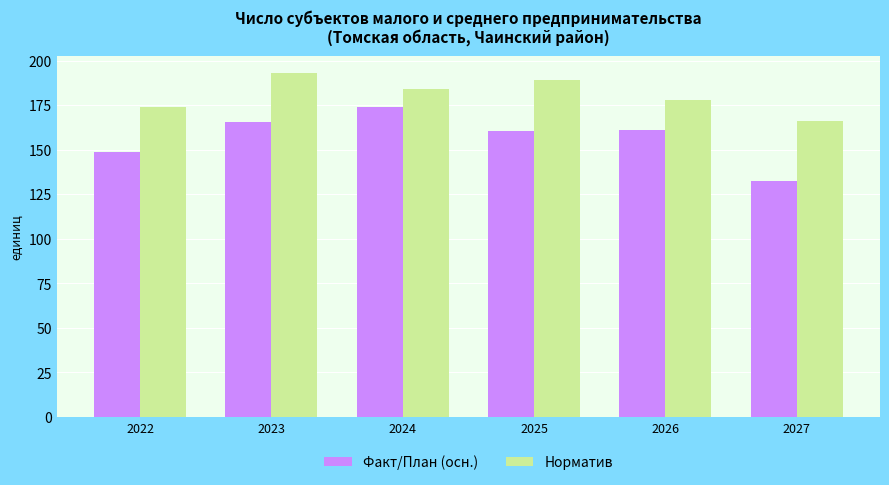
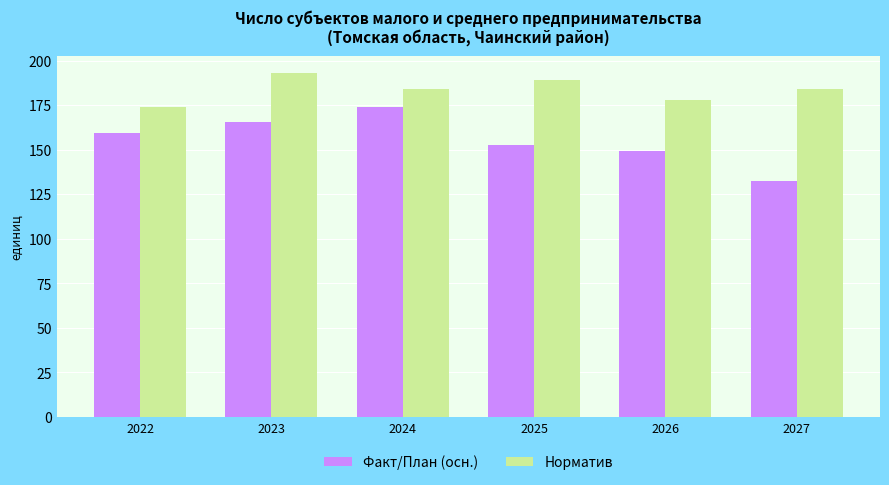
Факт/План (осн.), 2022: 149 -> 159
Факт/План (осн.), 2025: 161 -> 153
Факт/План (осн.), 2026: 161 -> 149
Норматив, 2027: 166 -> 184
